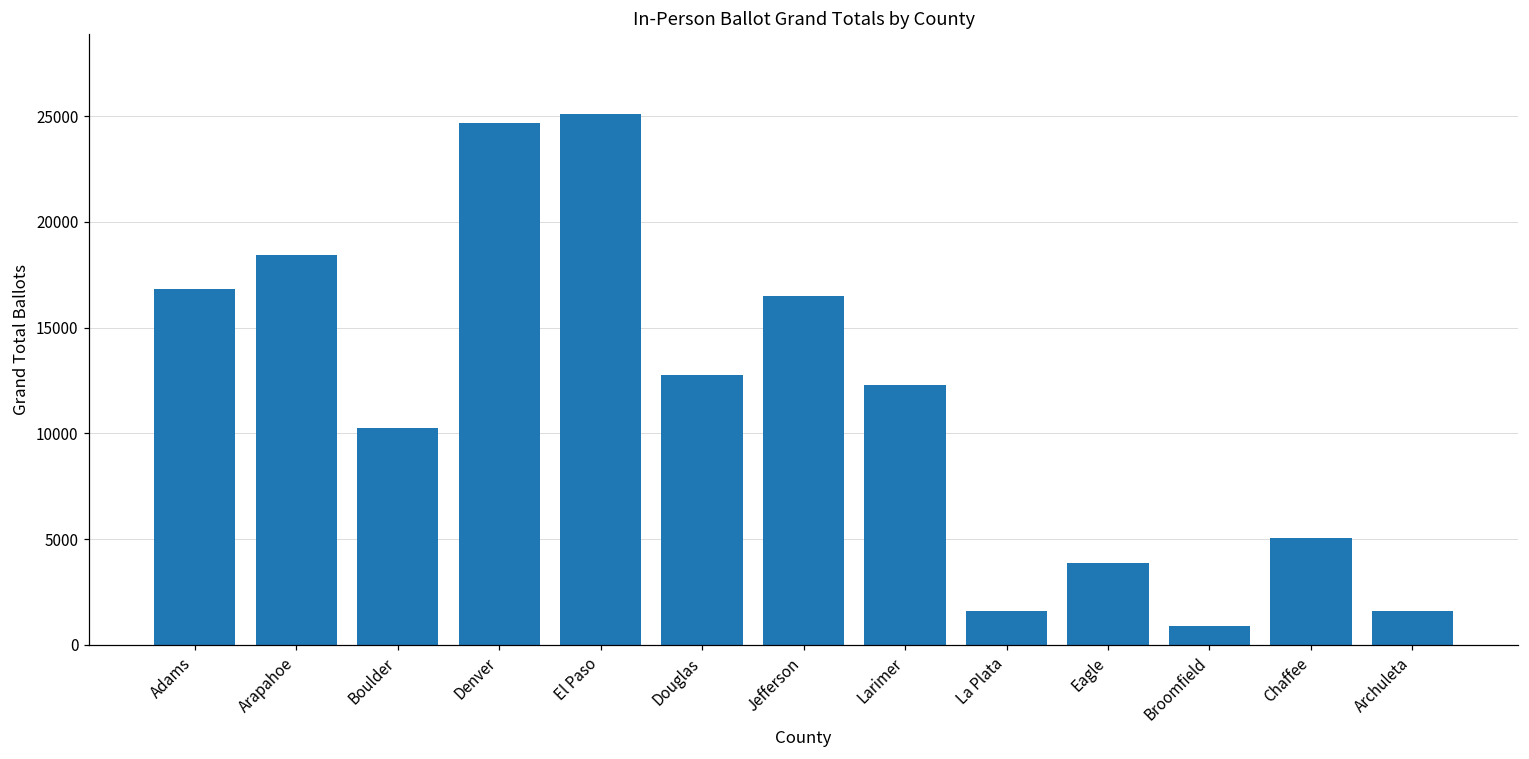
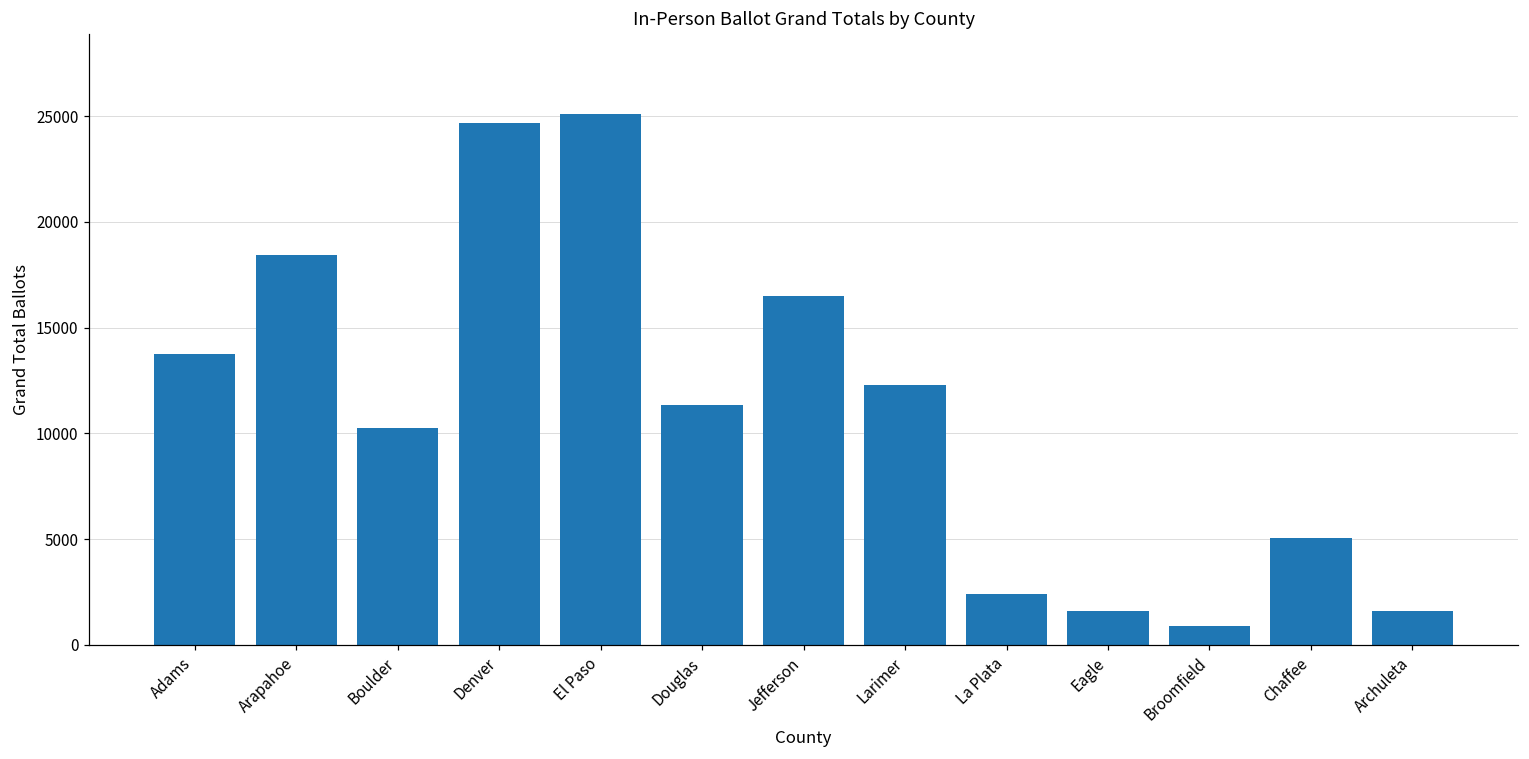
Adams: 16800 -> 13700
Douglas: 12800 -> 11300
La Plata: 1600 -> 2400
Eagle: 3900 -> 1600
